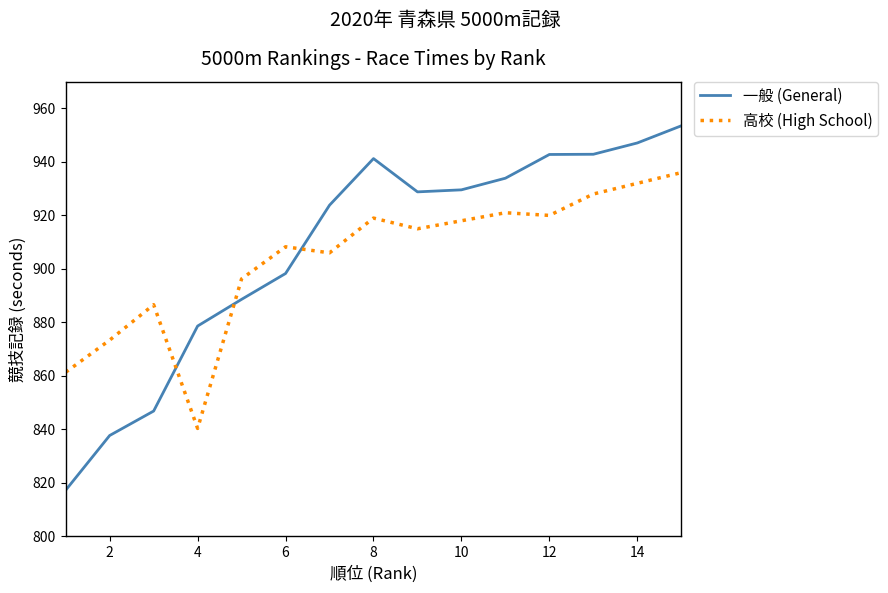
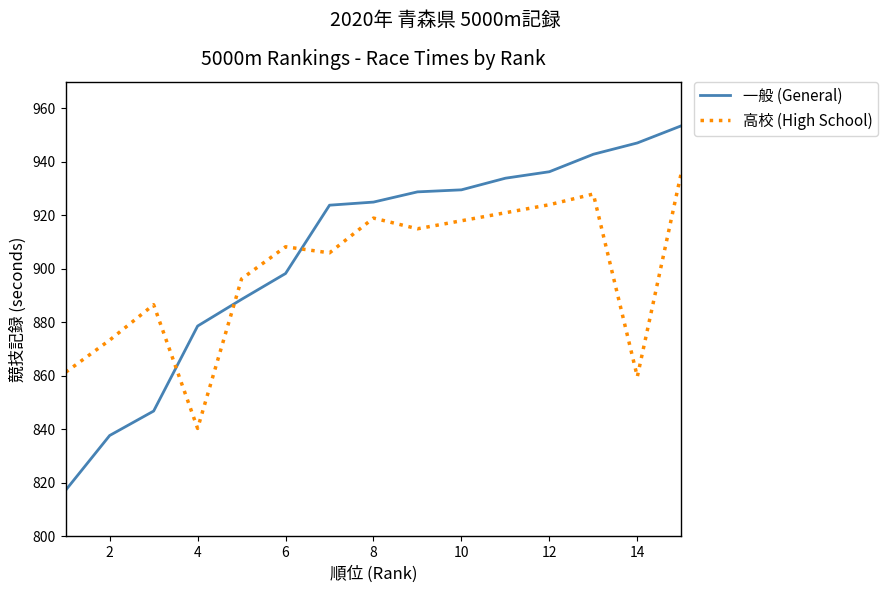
一般 (General), 8: 941 -> 925
一般 (General), 12: 943 -> 936
高校 (High School), 12: 920 -> 924
高校 (High School), 14: 932 -> 860
